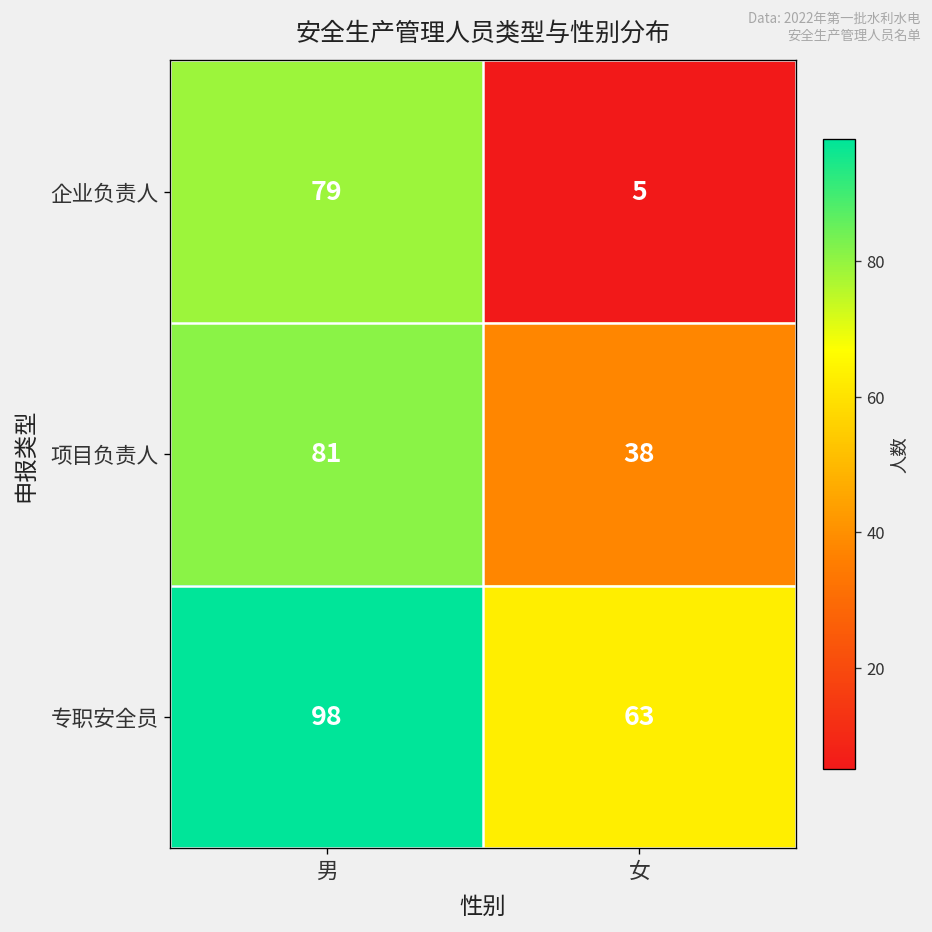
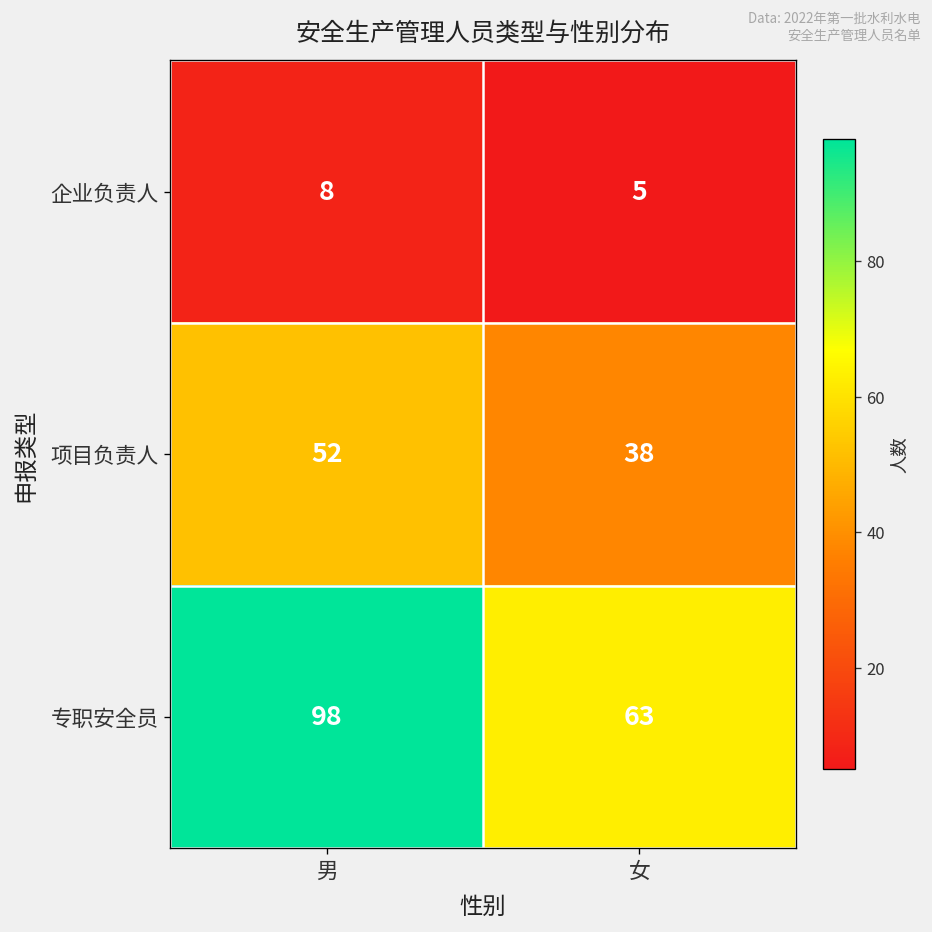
企业负责人, 男: 79 -> 8
项目负责人, 男: 81 -> 52
